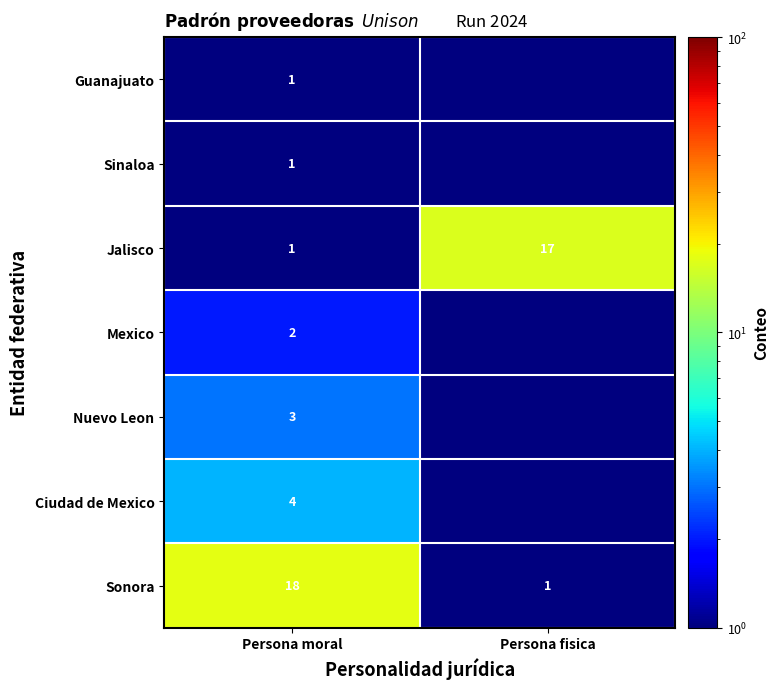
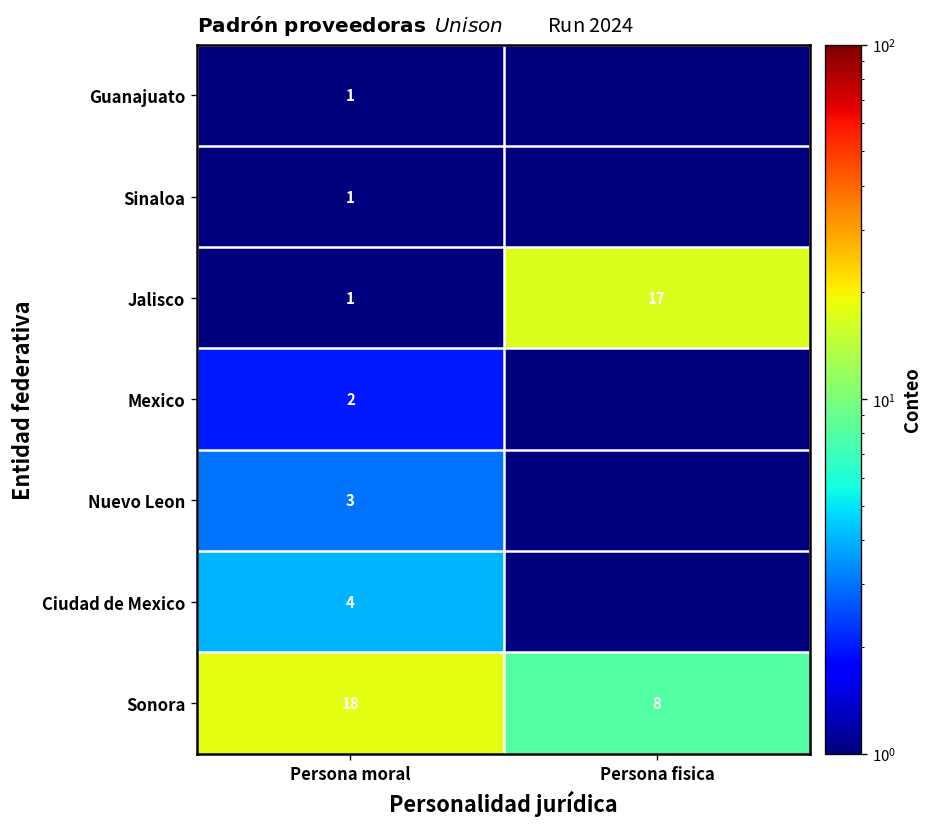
Sonora, Persona fisica: 1 -> 8
